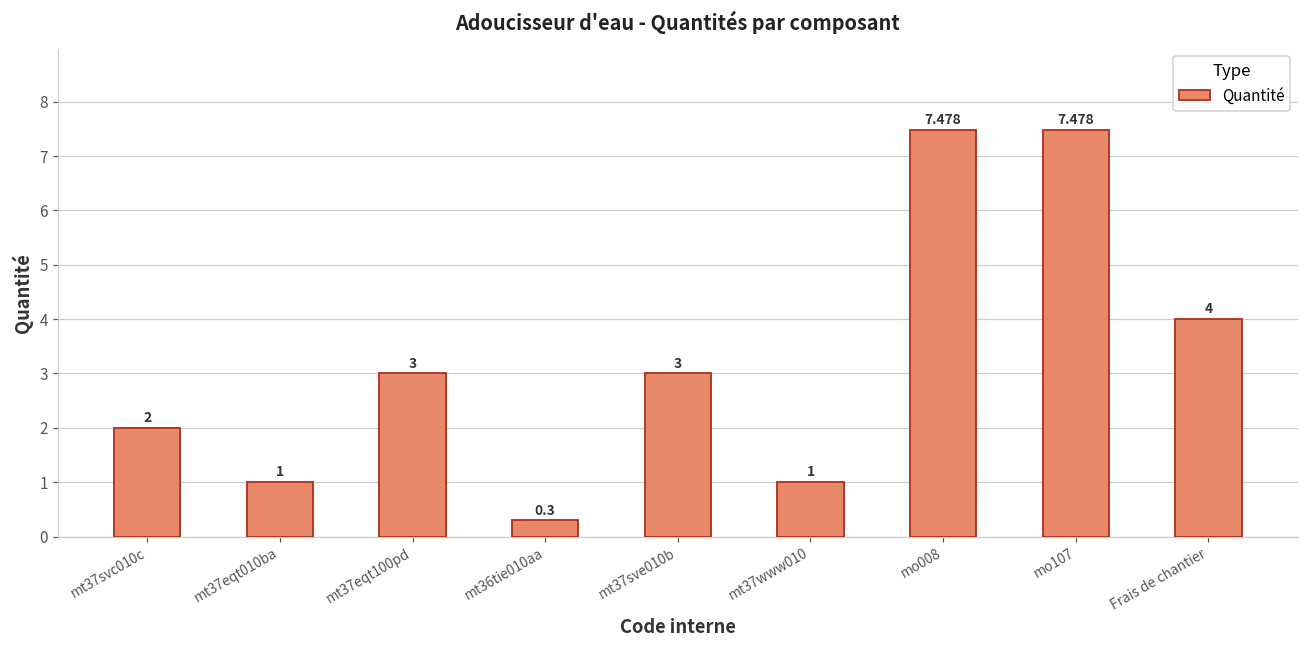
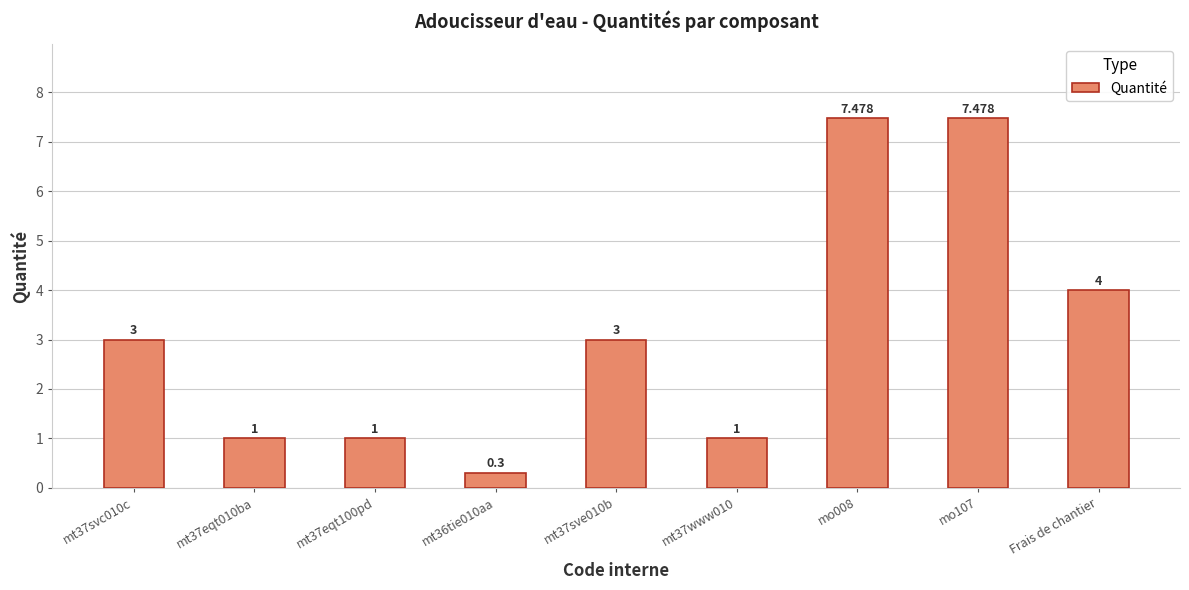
mt37svc010c: 2 -> 3
mt37eqt100pd: 3 -> 1
